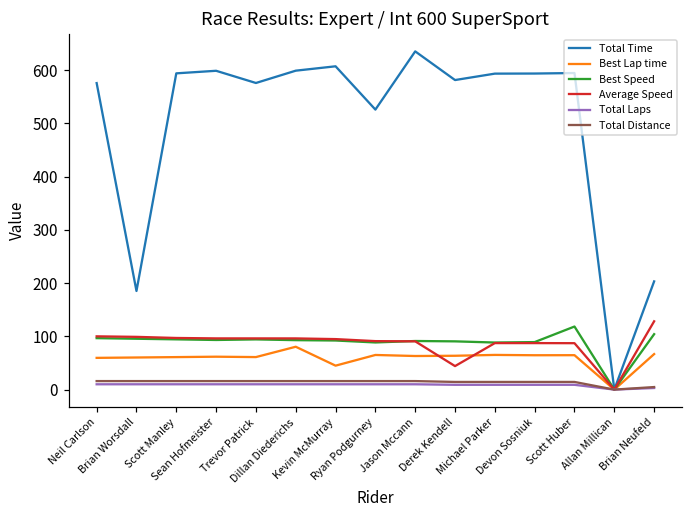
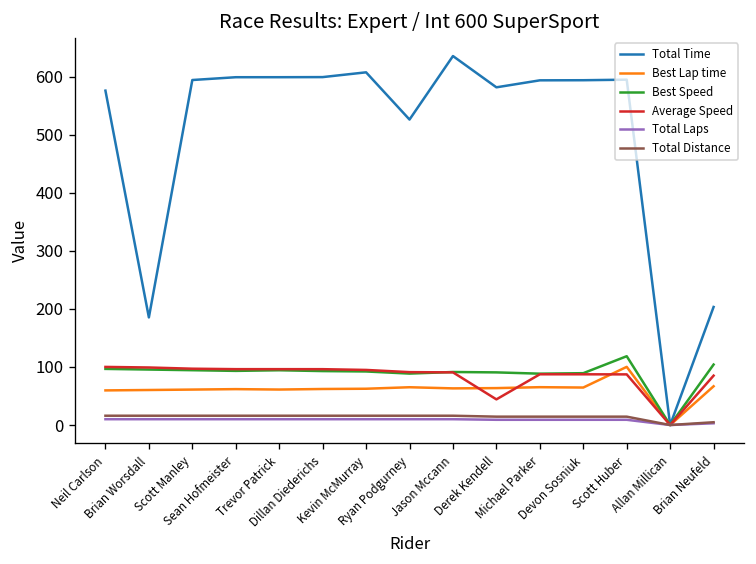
Total Time, Trevor Patrick: 580 -> 600
Best Lap time, Dillan Diederichs: 80 -> 60
Best Lap time, Kevin McMurray: 40 -> 60
Best Lap time, Scott Huber: 60 -> 100
Average Speed, Brian Neufeld: 130 -> 90
